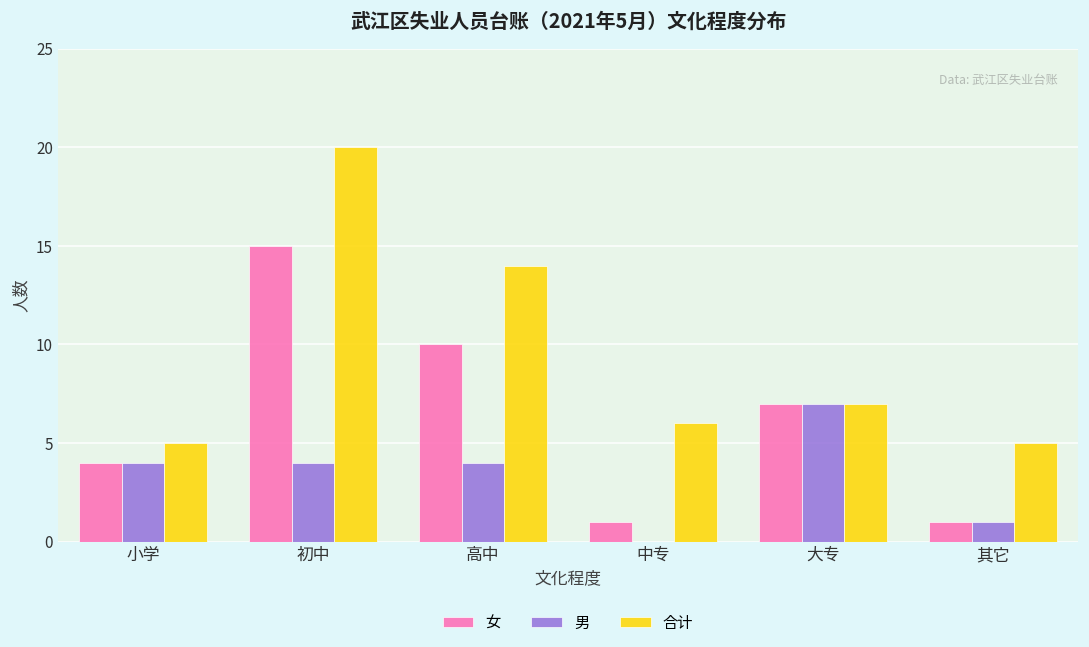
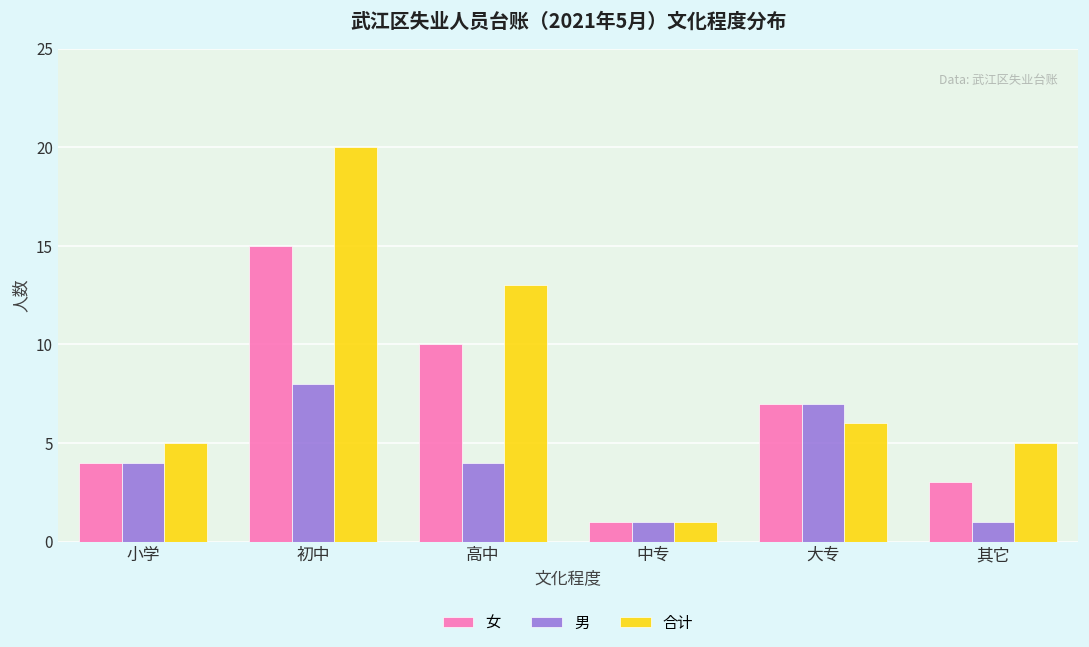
男, 初中: 4 -> 8
合计, 高中: 14 -> 13
男, 中专: 0 -> 1
合计, 中专: 6 -> 1
合计, 大专: 7 -> 6
女, 其它: 1 -> 3
